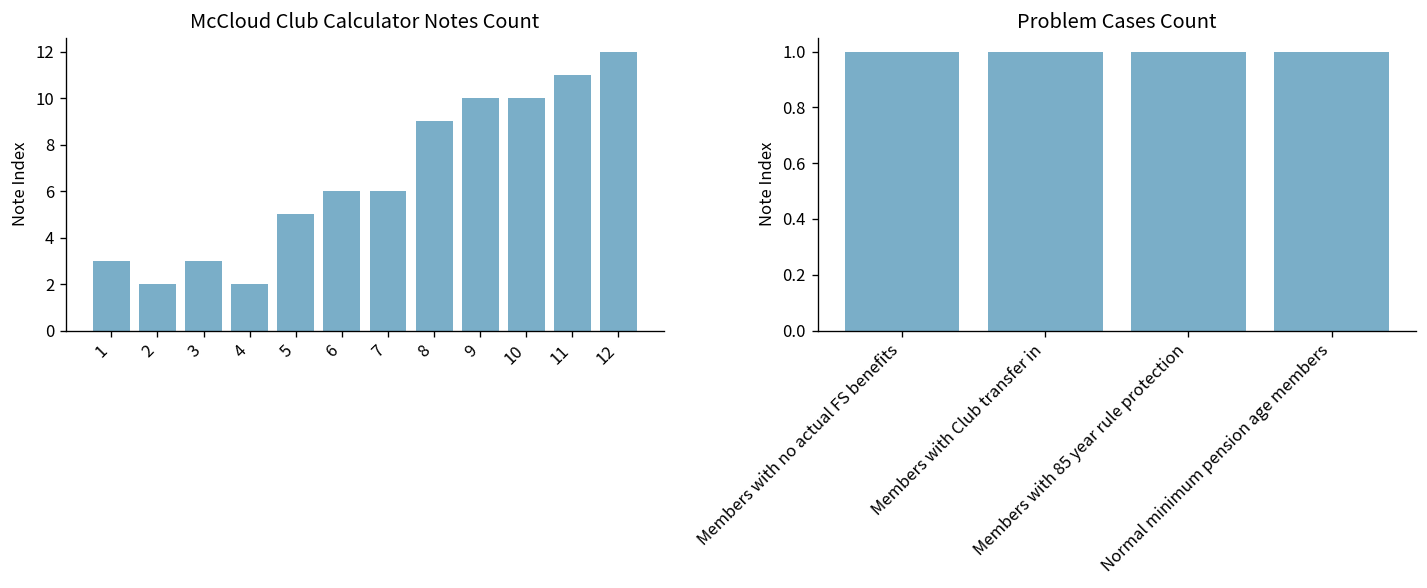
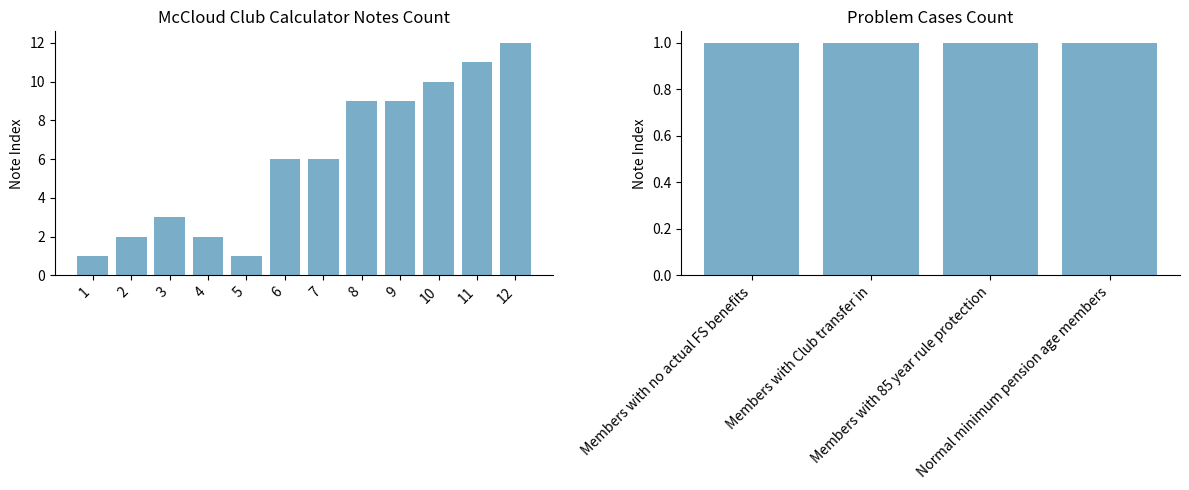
McCloud Club Calculator Notes Count, 1: 3 -> 1
McCloud Club Calculator Notes Count, 5: 5 -> 1
McCloud Club Calculator Notes Count, 9: 10 -> 9
